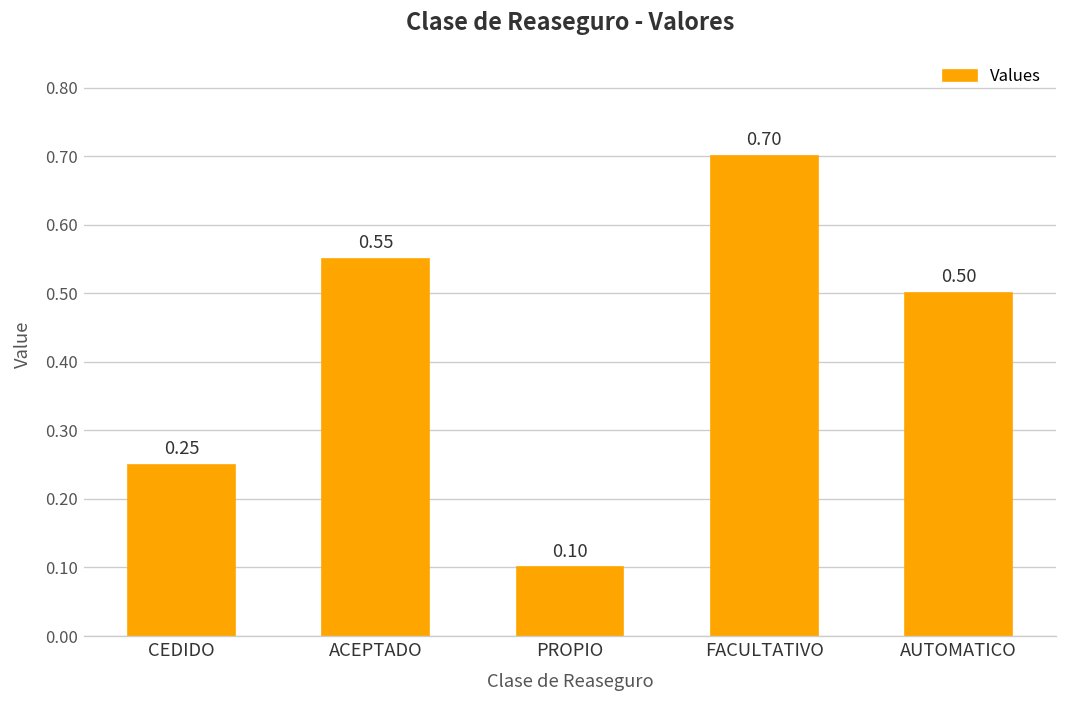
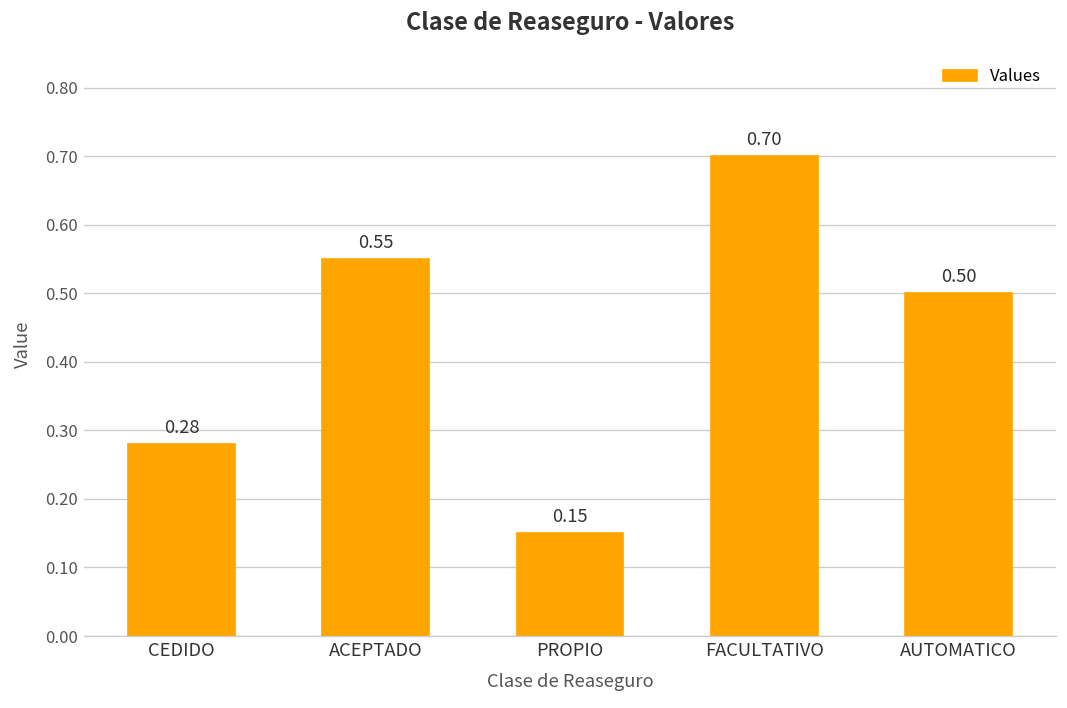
CEDIDO: 0.25 -> 0.28
PROPIO: 0.10 -> 0.15
